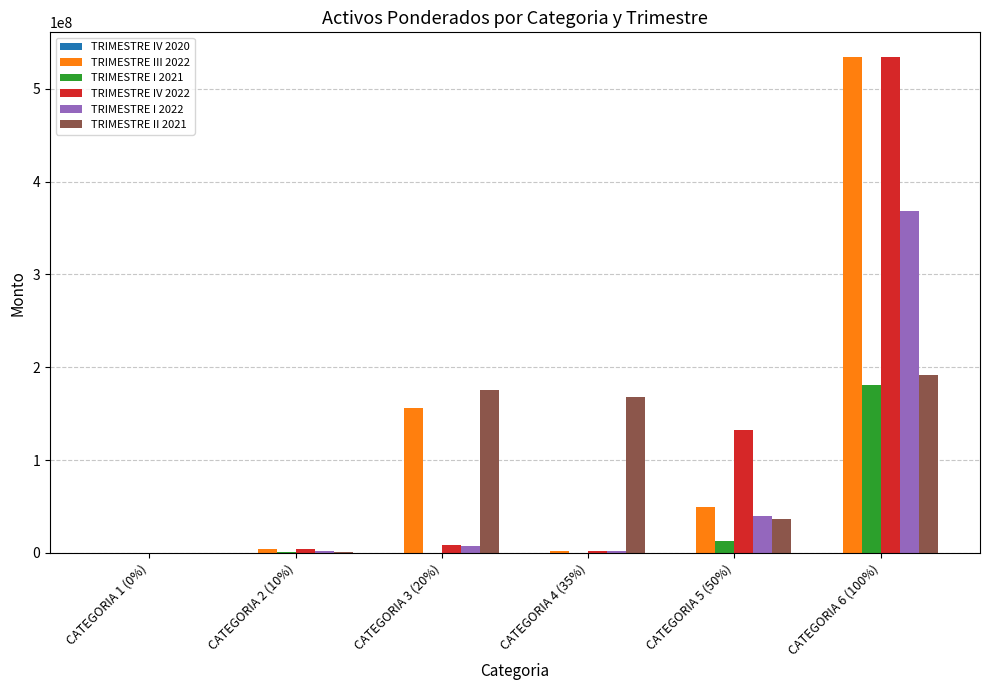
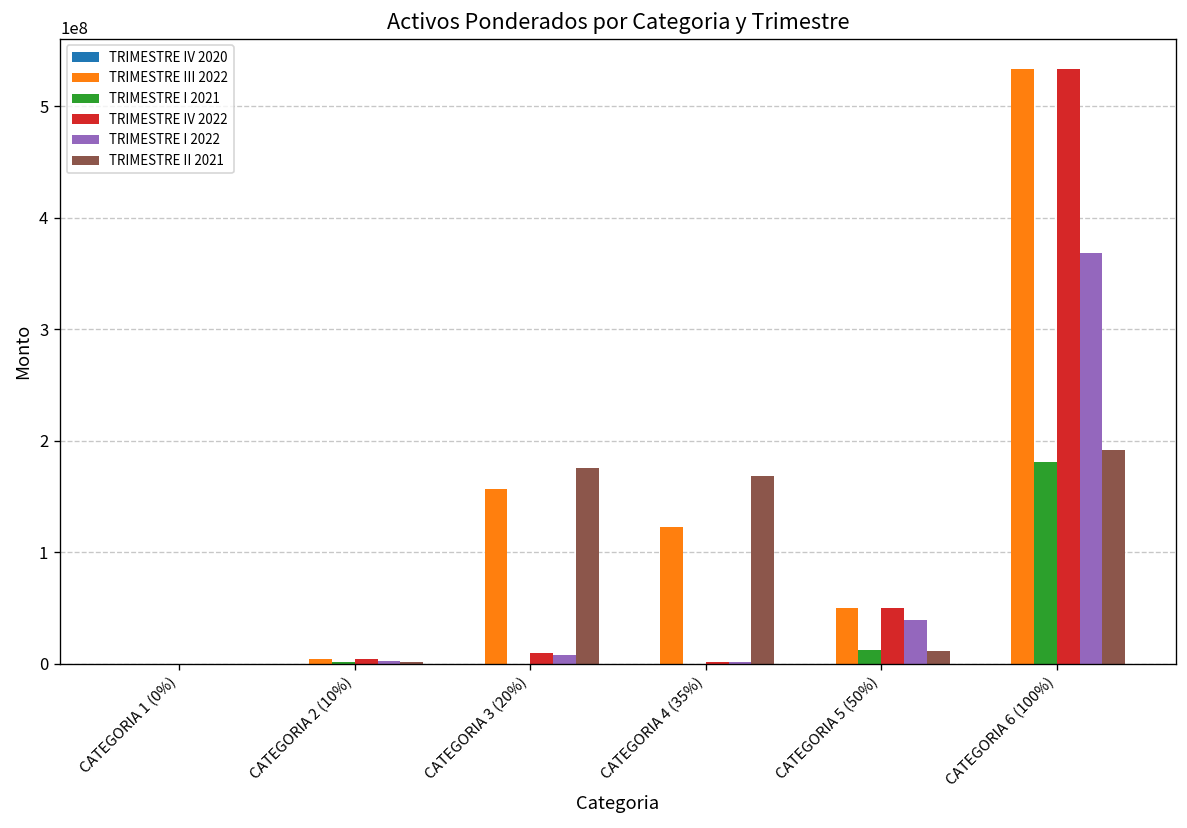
TRIMESTRE III 2022, CATEGORIA 4 (35%): 0 -> 120000000
TRIMESTRE IV 2022, CATEGORIA 5 (50%): 130000000 -> 50000000
TRIMESTRE II 2021, CATEGORIA 5 (50%): 40000000 -> 10000000
